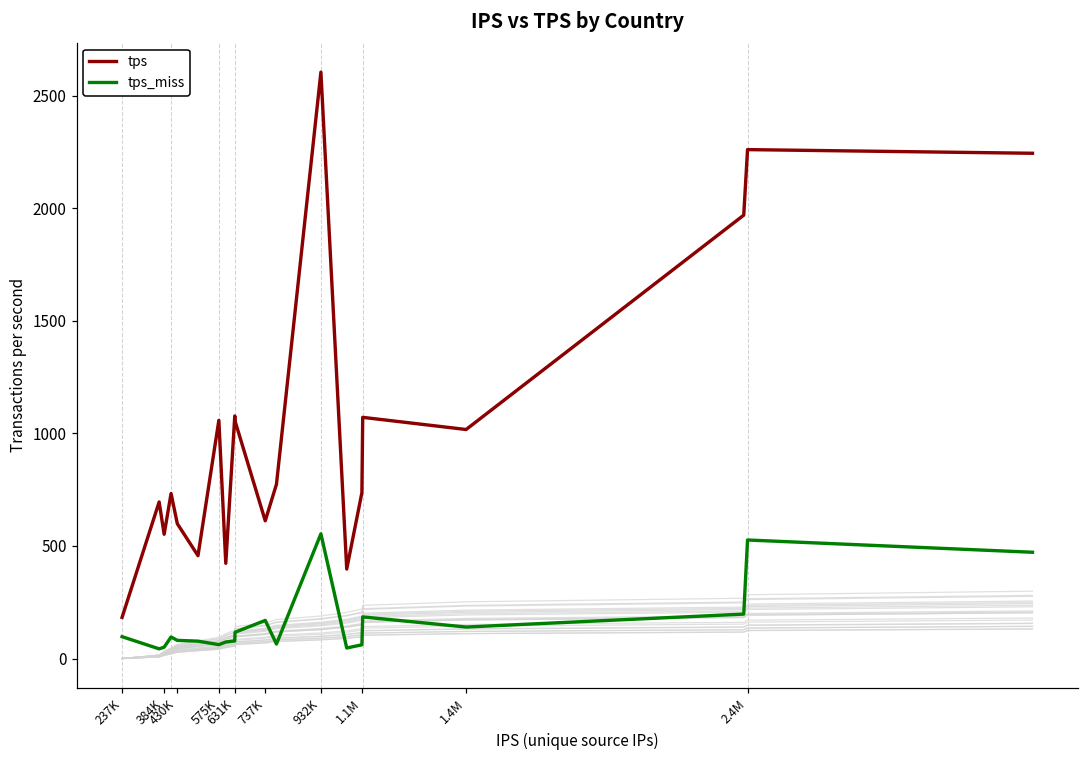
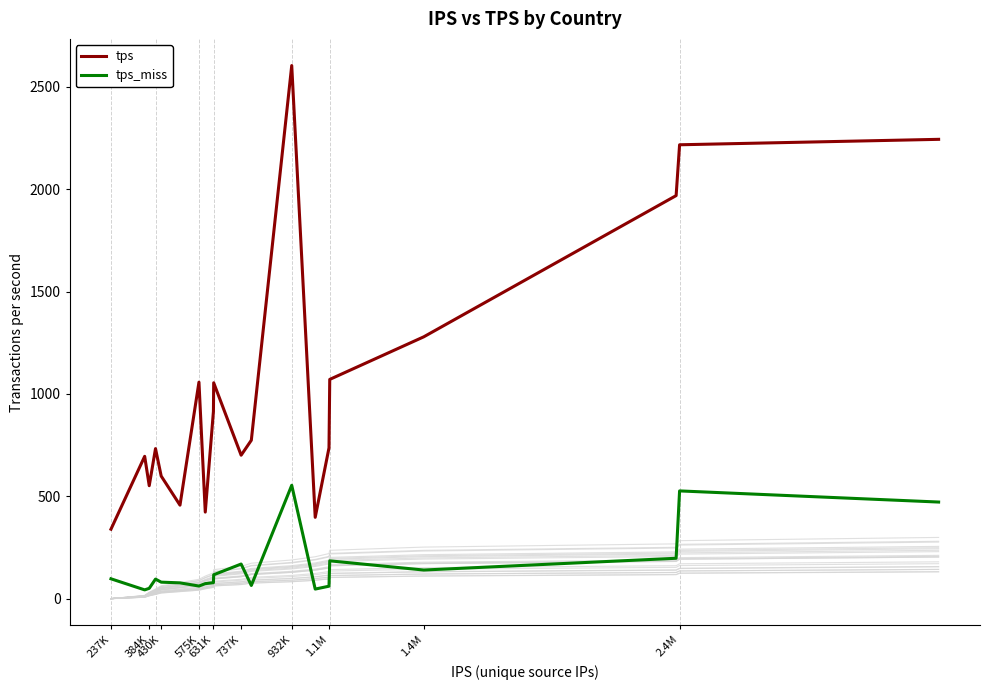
tps, 237K: 180 -> 340
tps, 631K: 1080 -> 910
tps, 737K: 610 -> 700
tps, 1.4M: 1020 -> 1280
tps, 2.4M: 2260 -> 2220
